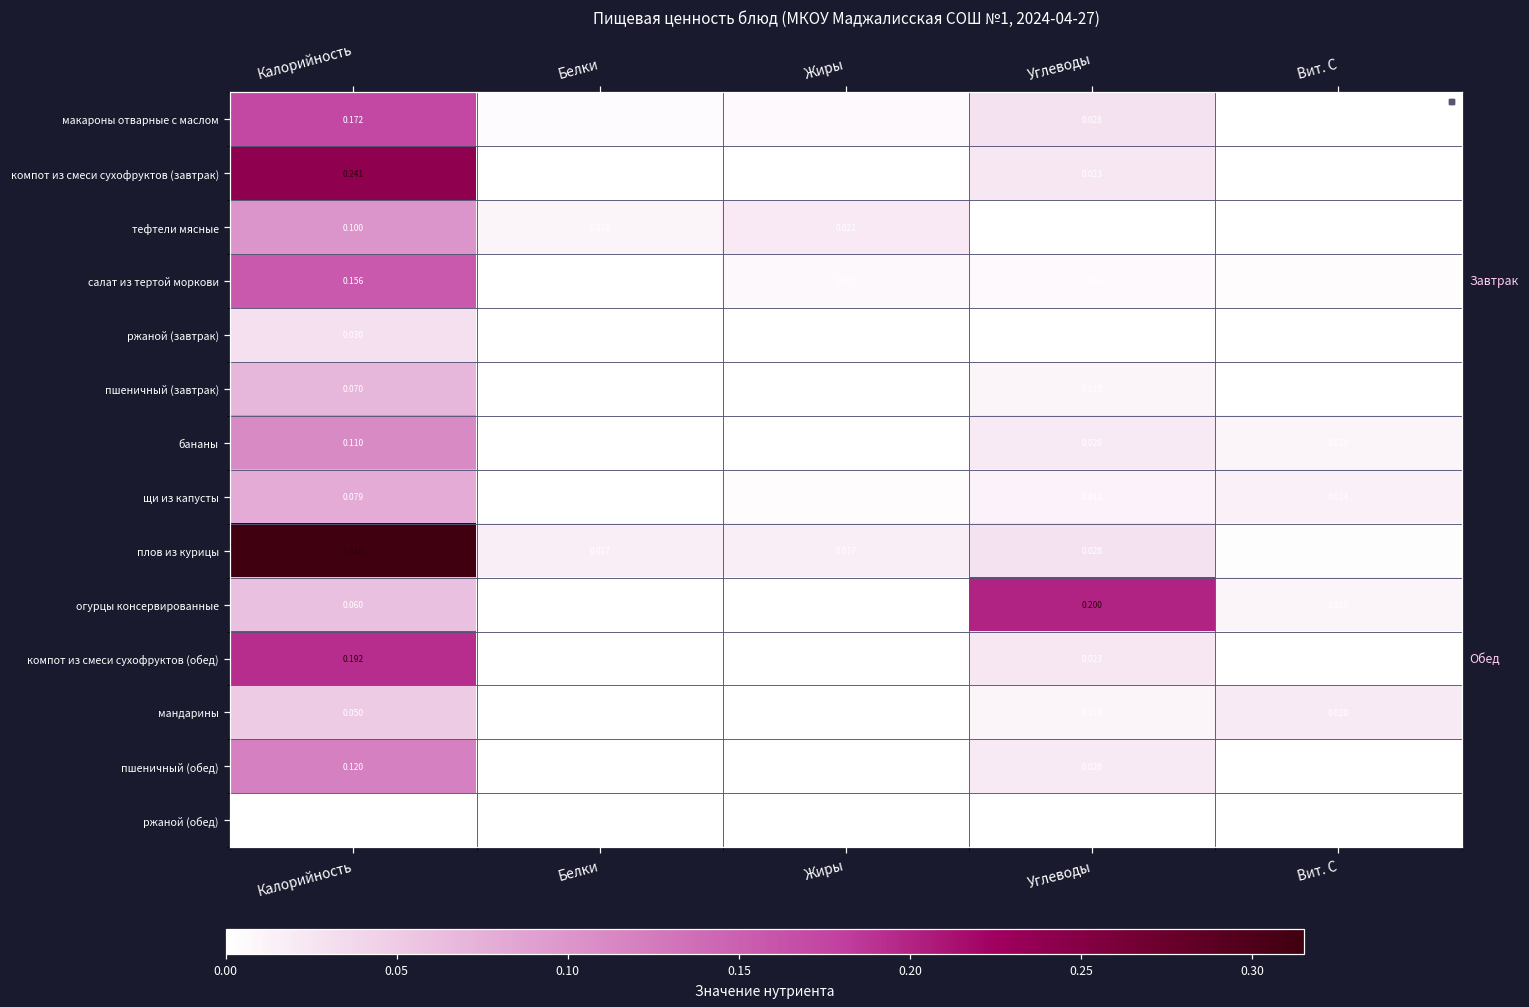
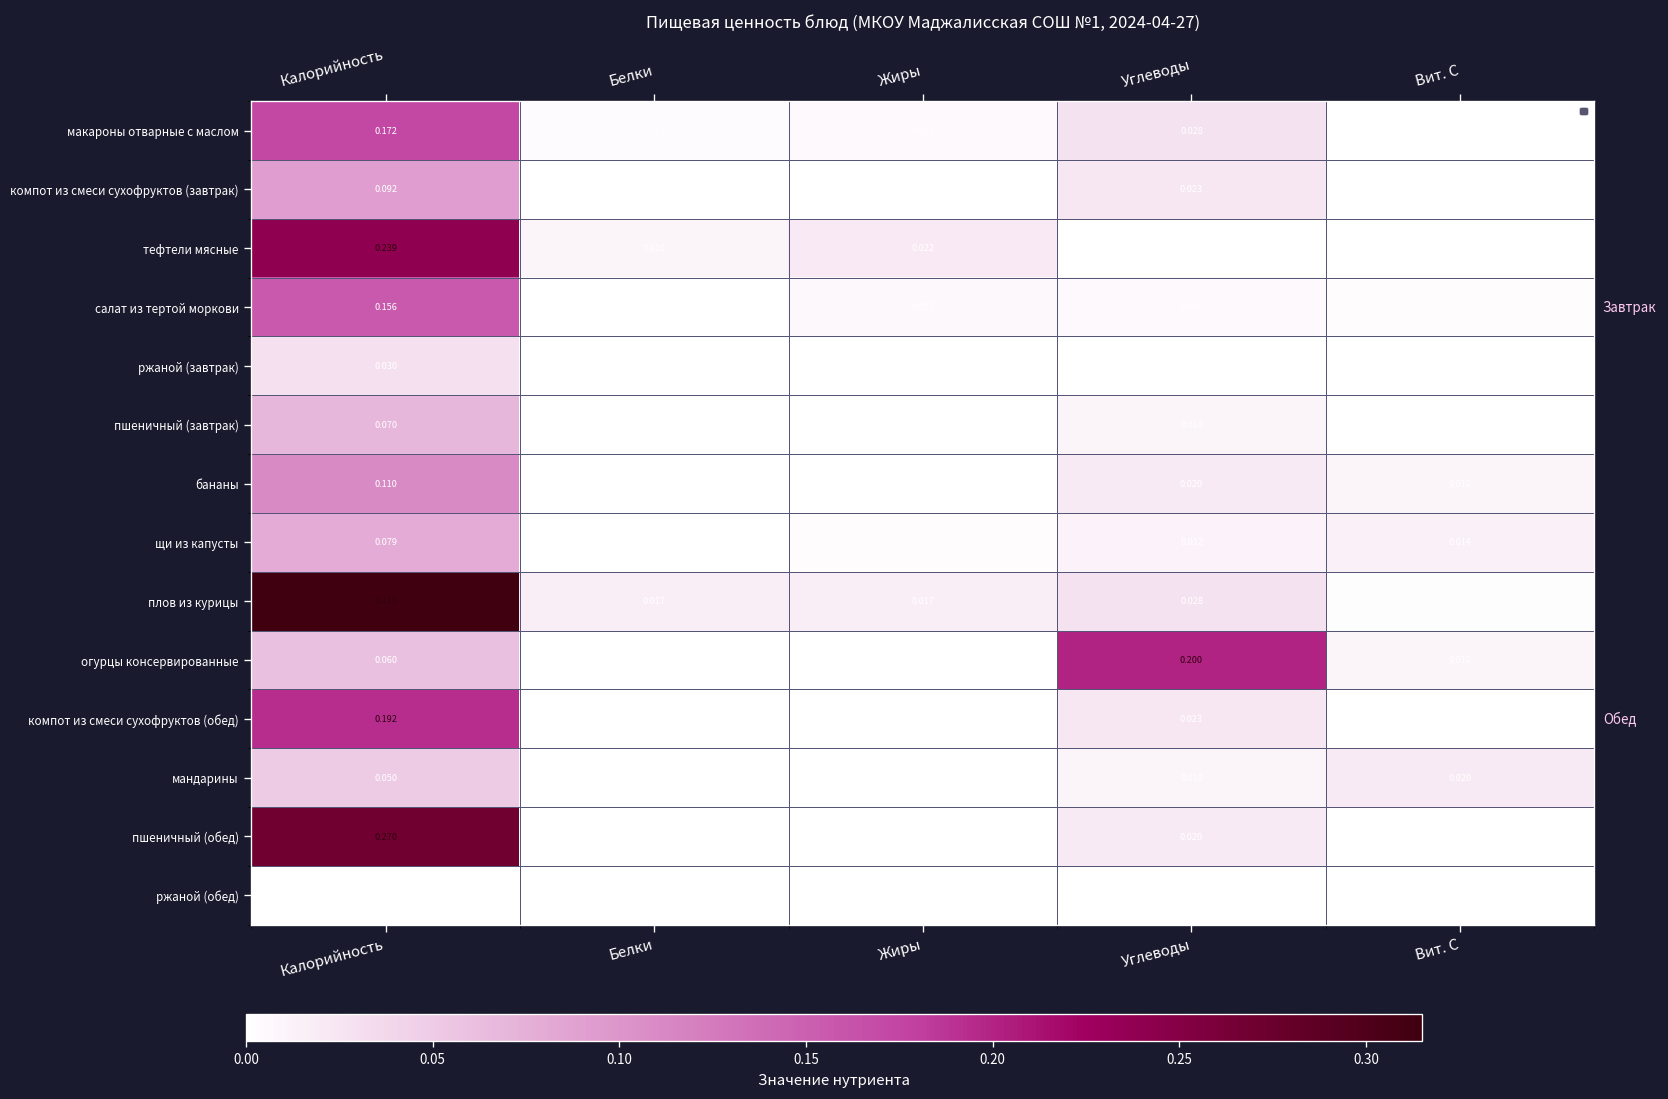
компот из смеси сухофруктов (завтрак), Калорийность: 0.241 -> 0.092
тефтели мясные, Калорийность: 0.100 -> 0.239
пшеничный (обед), Калорийность: 0.120 -> 0.270
